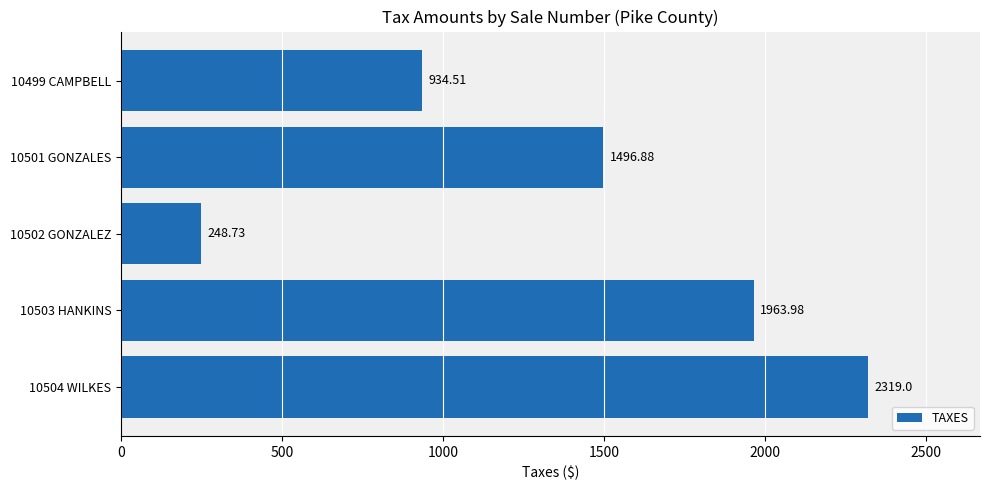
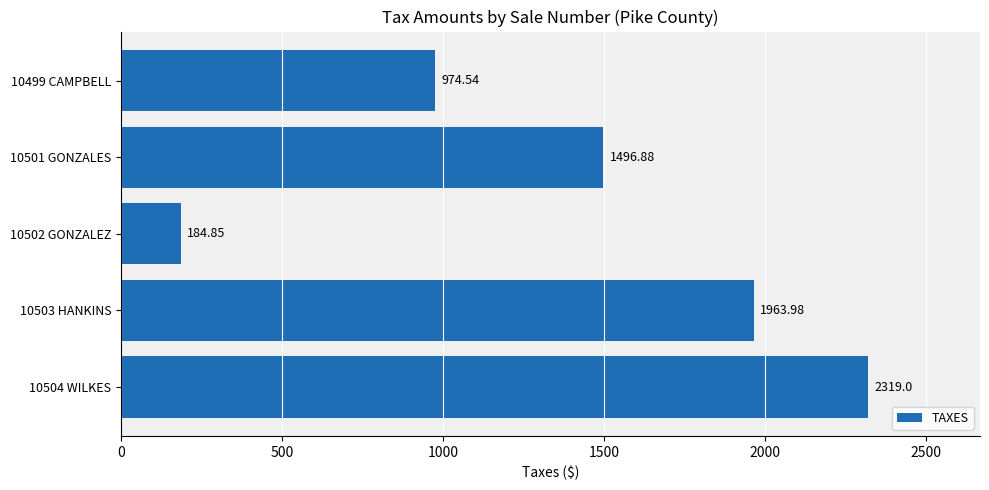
10499 CAMPBELL: 934.51 -> 974.54
10502 GONZALEZ: 248.73 -> 184.85
